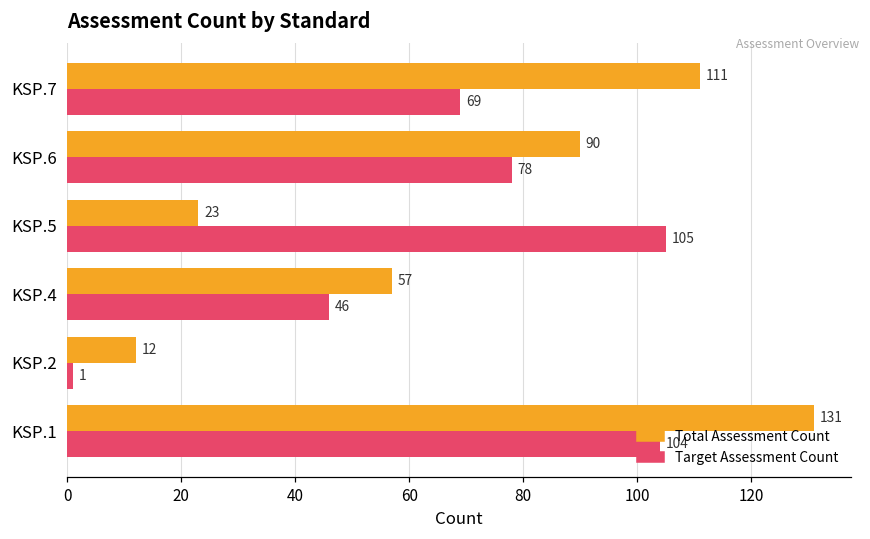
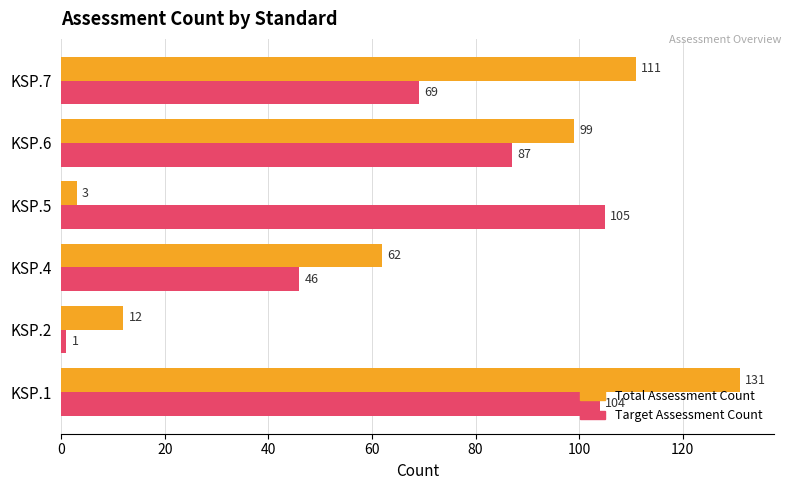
Total Assessment Count, KSP.6: 90 -> 99
Target Assessment Count, KSP.6: 78 -> 87
Total Assessment Count, KSP.5: 23 -> 3
Total Assessment Count, KSP.4: 57 -> 62
